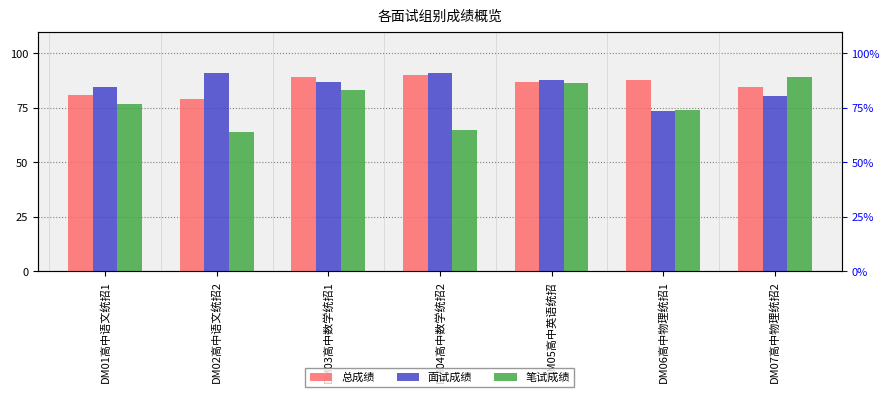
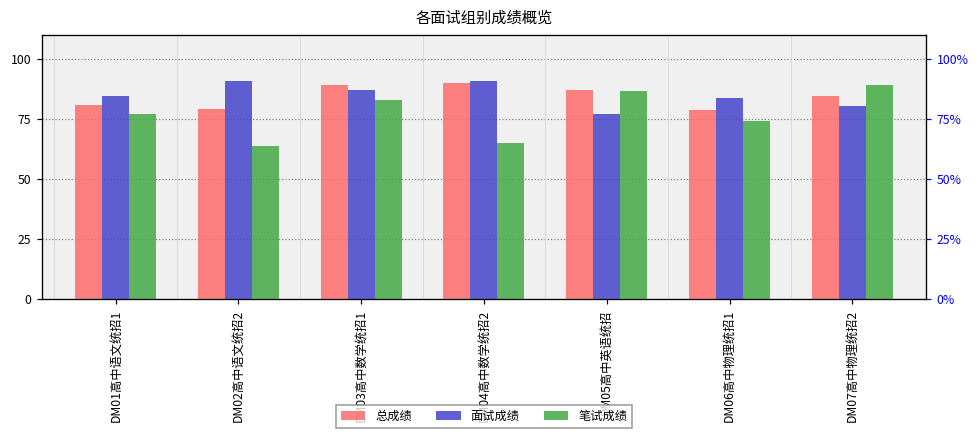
面试成绩, DM05高中英语统招: 88 -> 77
总成绩, DM06高中物理统招1: 88 -> 79
面试成绩, DM06高中物理统招1: 74 -> 84
